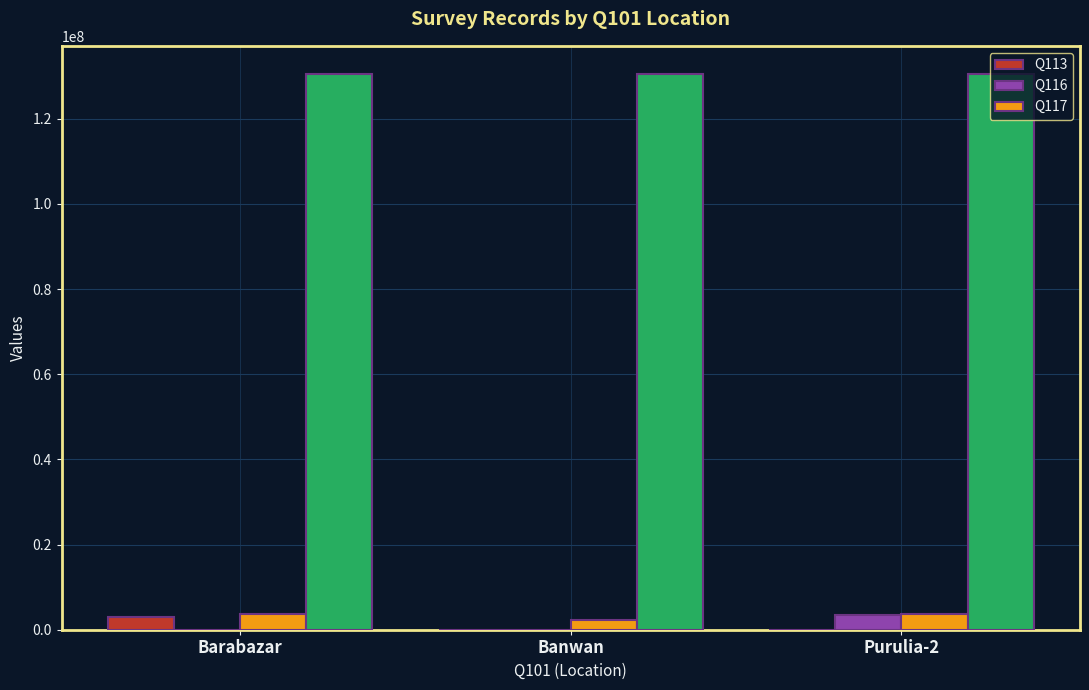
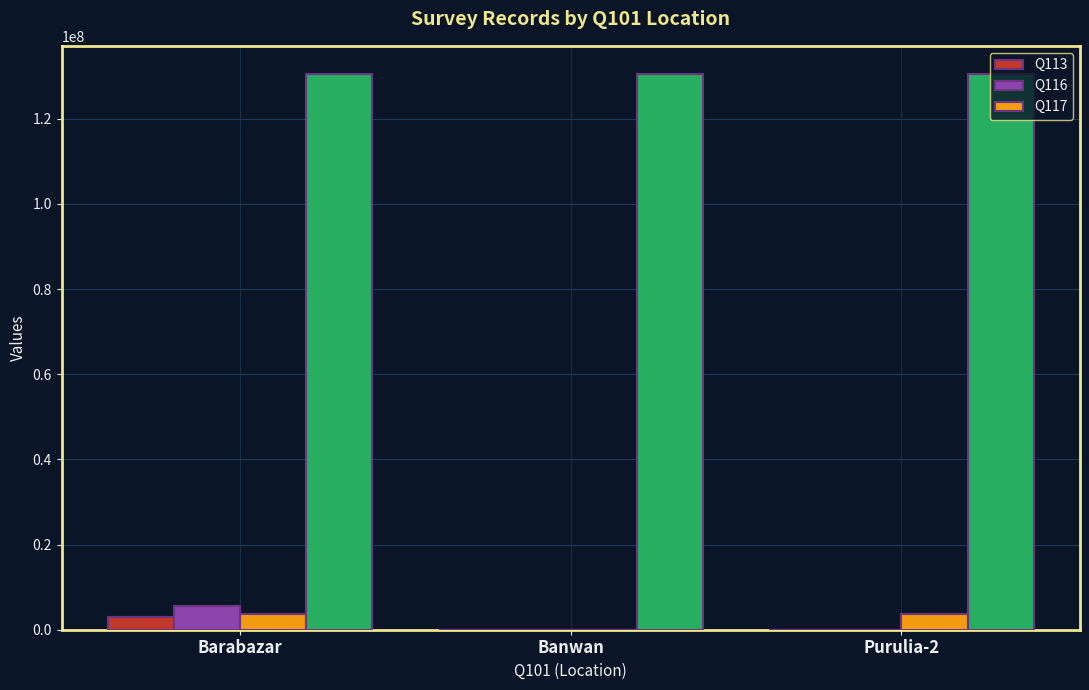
Q116, Barabazar: 0 -> 5000000
Q117, Banwan: 2000000 -> 0
Q116, Purulia-2: 4000000 -> 0
